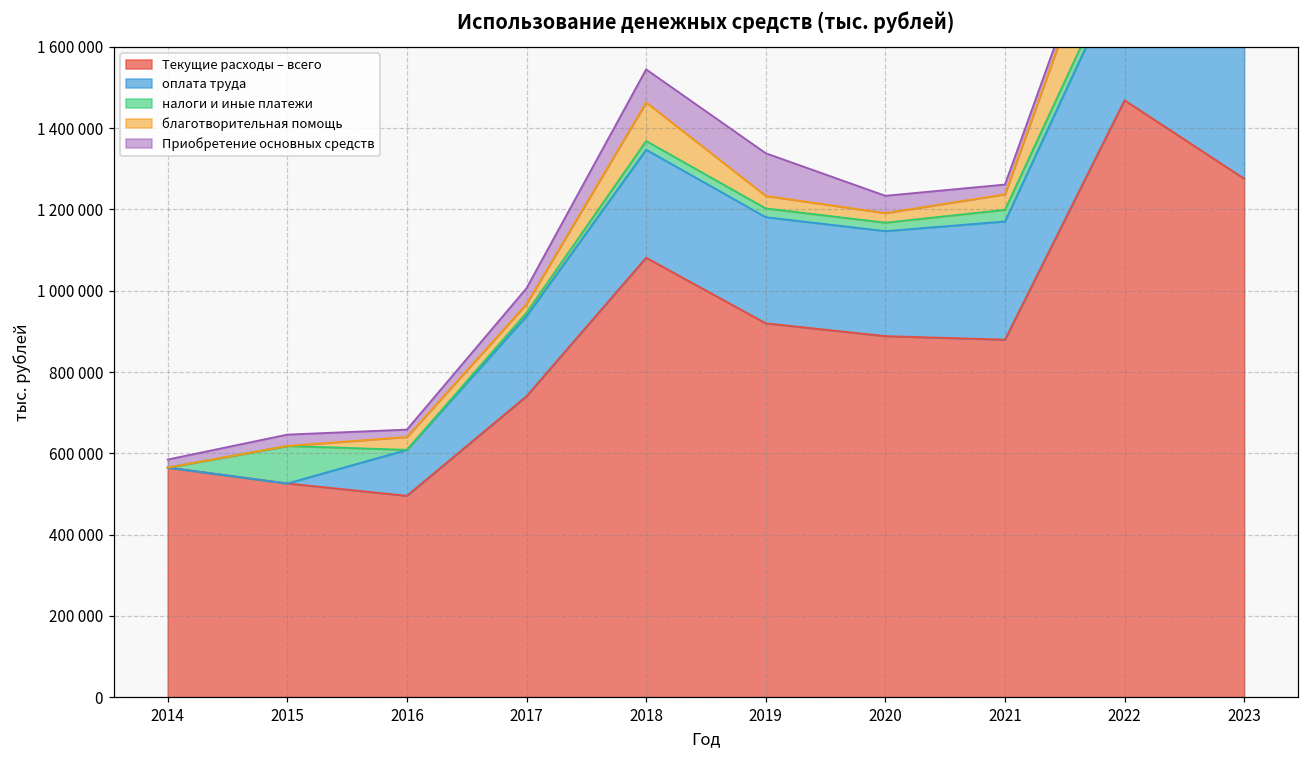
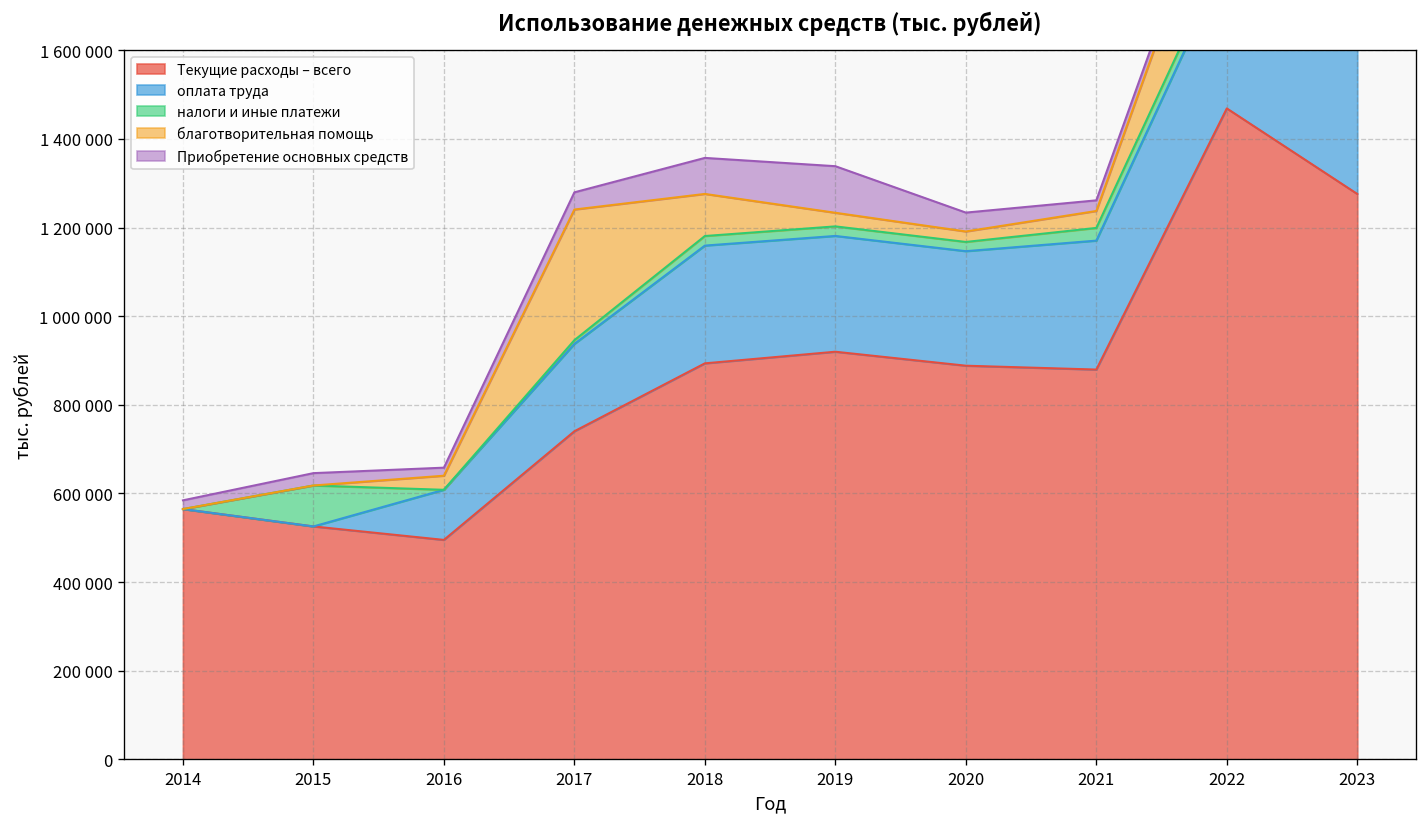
благотворительная помощь, 2017: 20000 -> 290000
Текущие расходы – всего, 2018: 1080000 -> 890000
